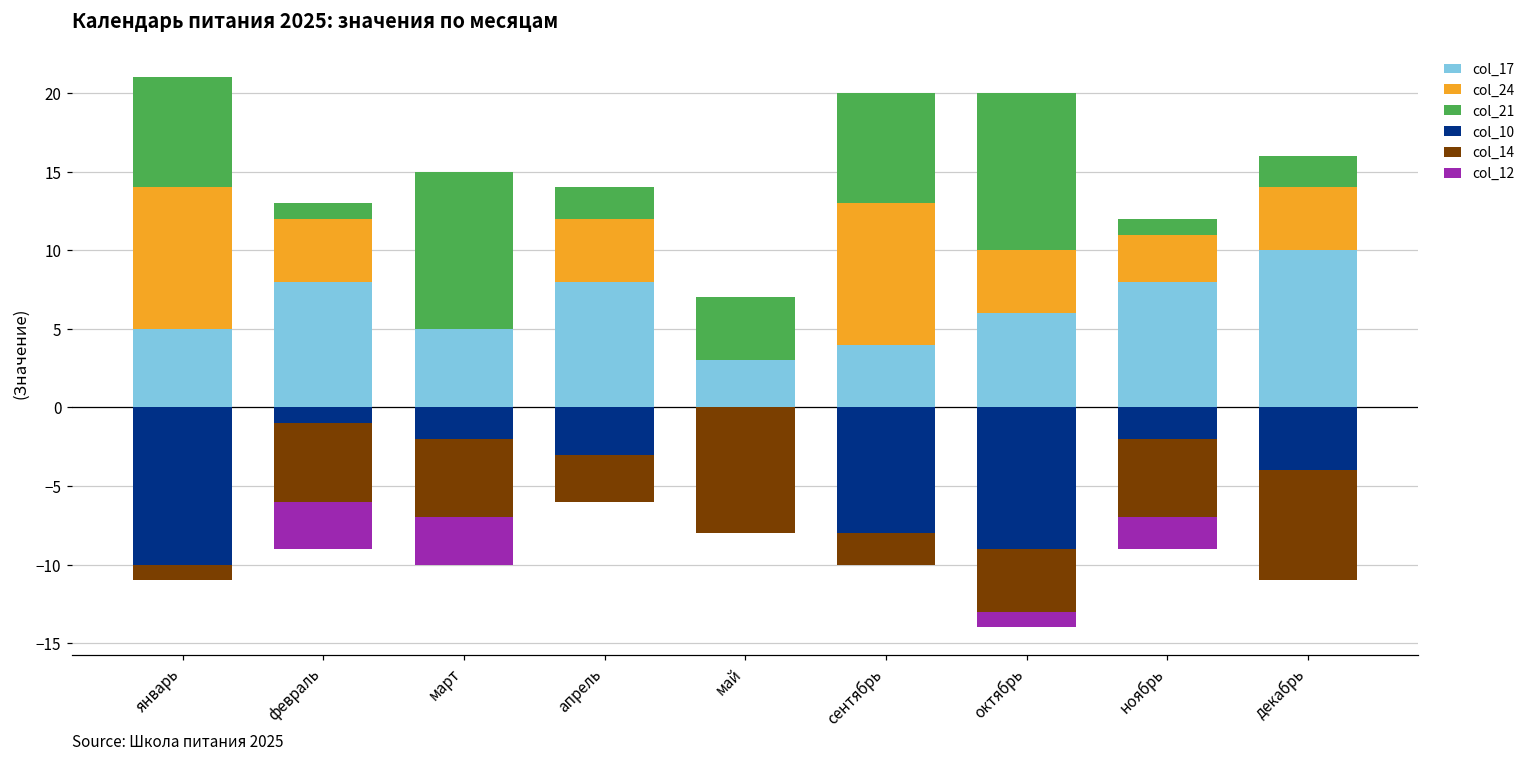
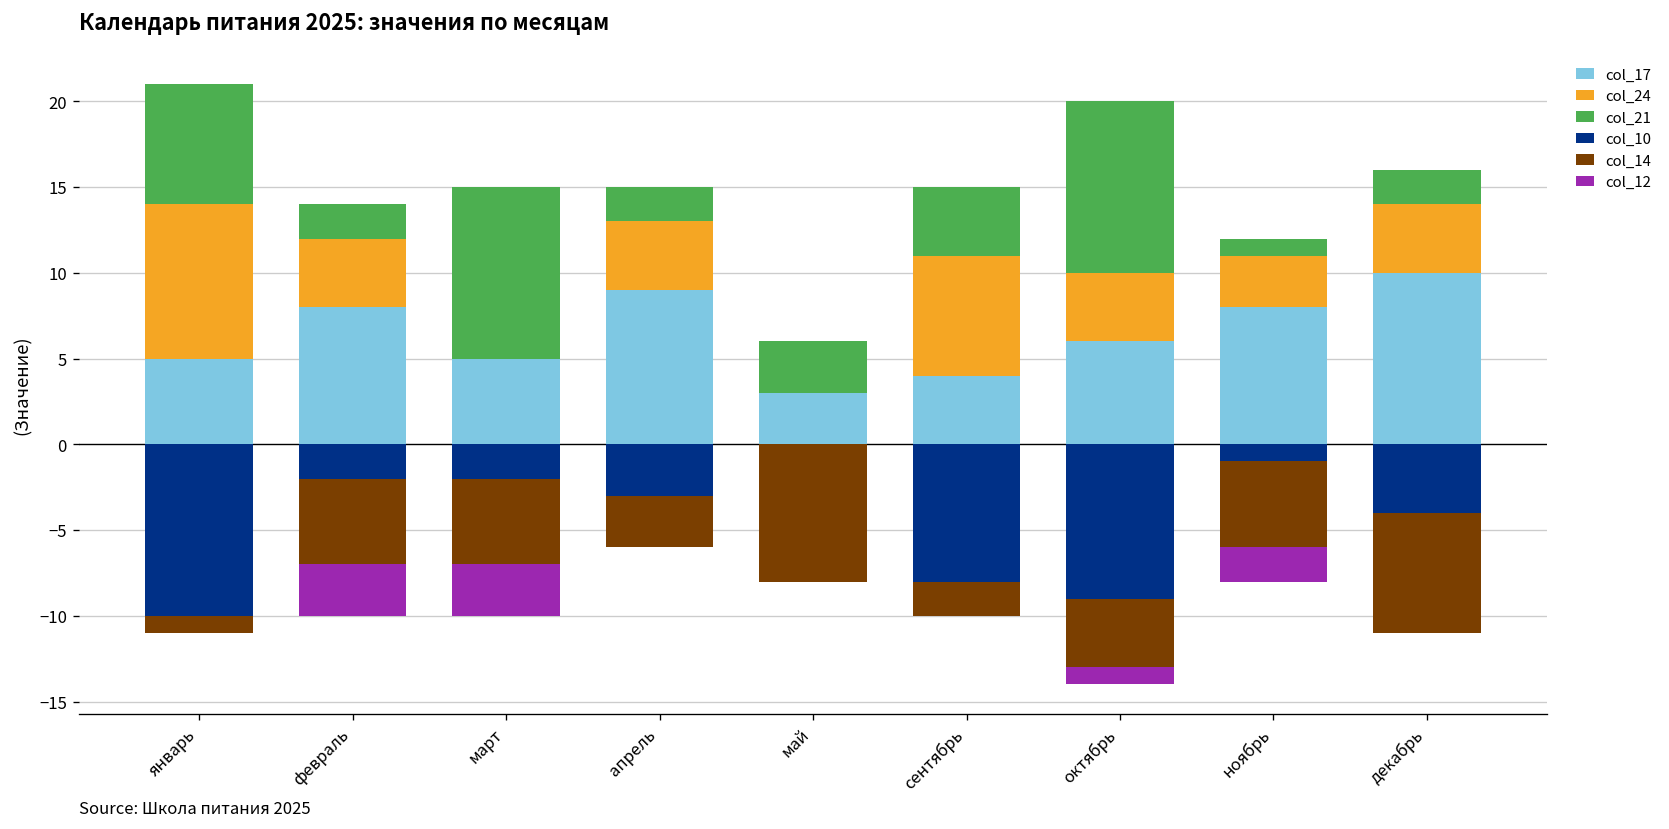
col_21, февраль: 1 -> 2
col_10, февраль: -1.0 -> -2.0
col_17, апрель: 8 -> 9
col_21, май: 4 -> 3
col_24, сентябрь: 9 -> 7
col_21, сентябрь: 7 -> 4
col_10, ноябрь: -2.0 -> -1.0
